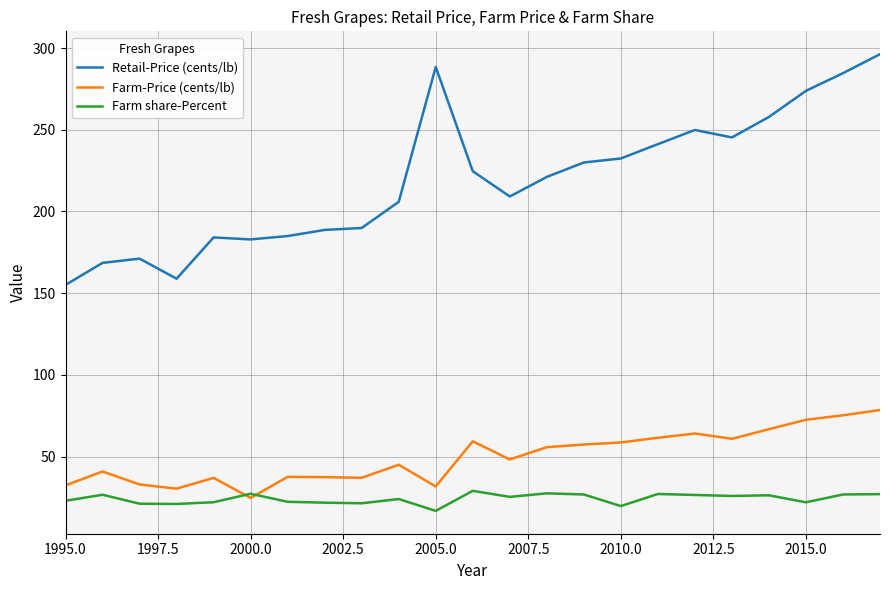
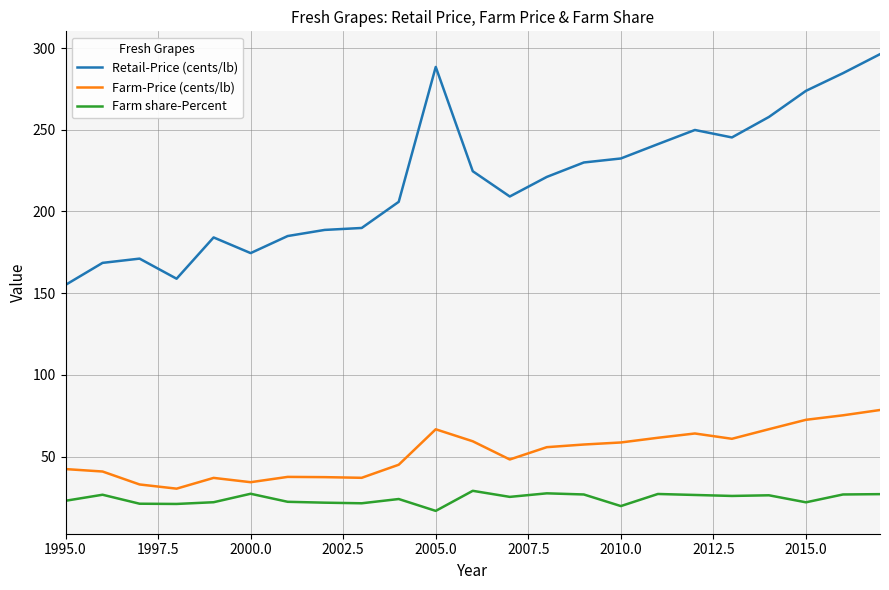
Farm-Price (cents/lb), 1995.0: 32 -> 42
Retail-Price (cents/lb), 2000.0: 183 -> 175
Farm-Price (cents/lb), 2000.0: 25 -> 34
Farm-Price (cents/lb), 2005.0: 32 -> 67
